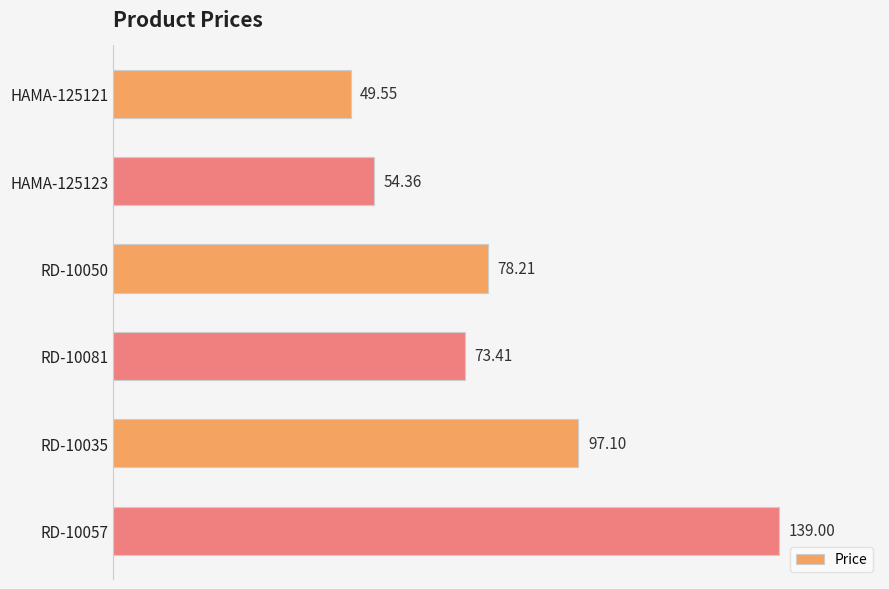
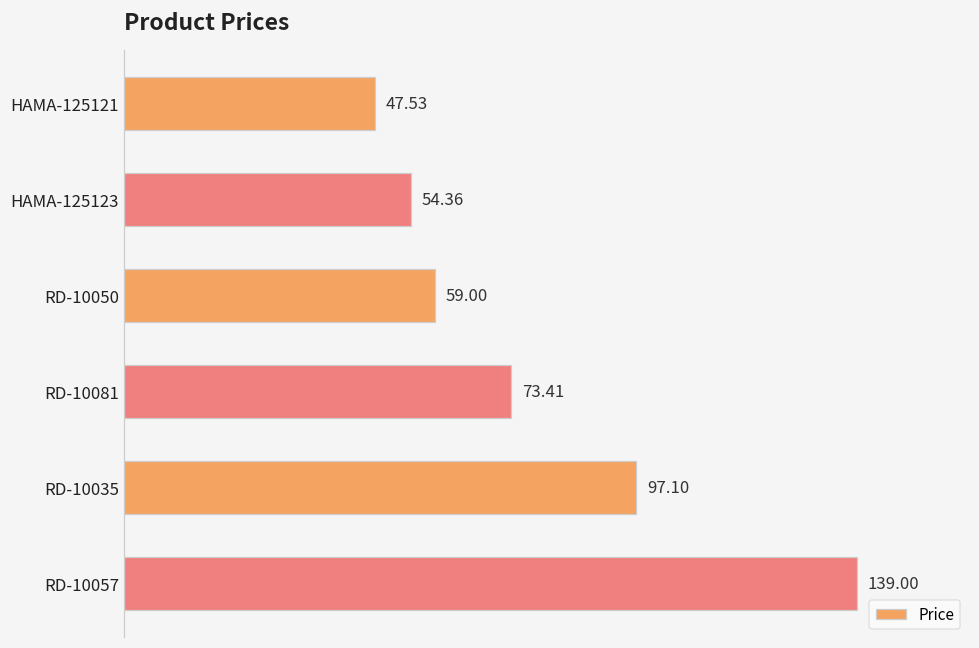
HAMA-125121: 49.55 -> 47.53
RD-10050: 78.21 -> 59.00
